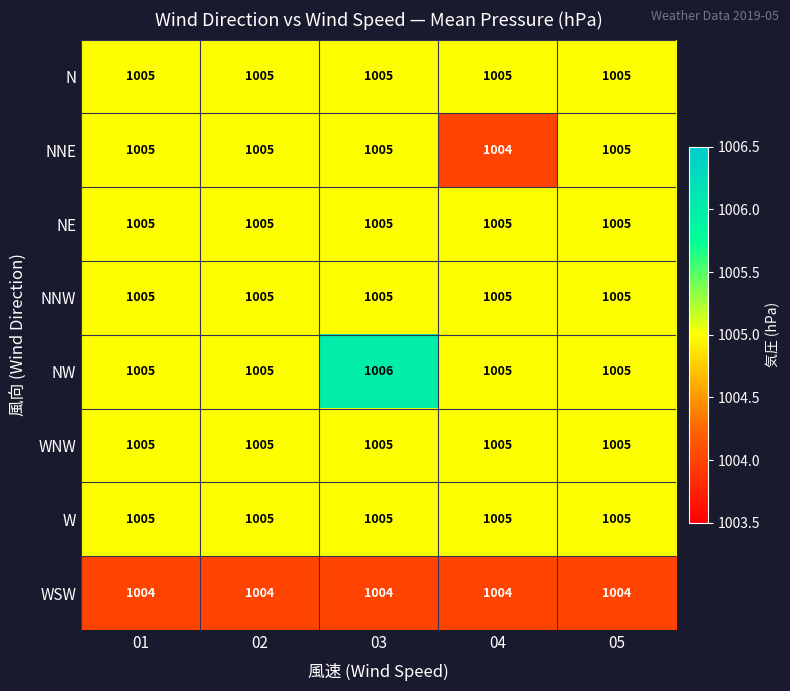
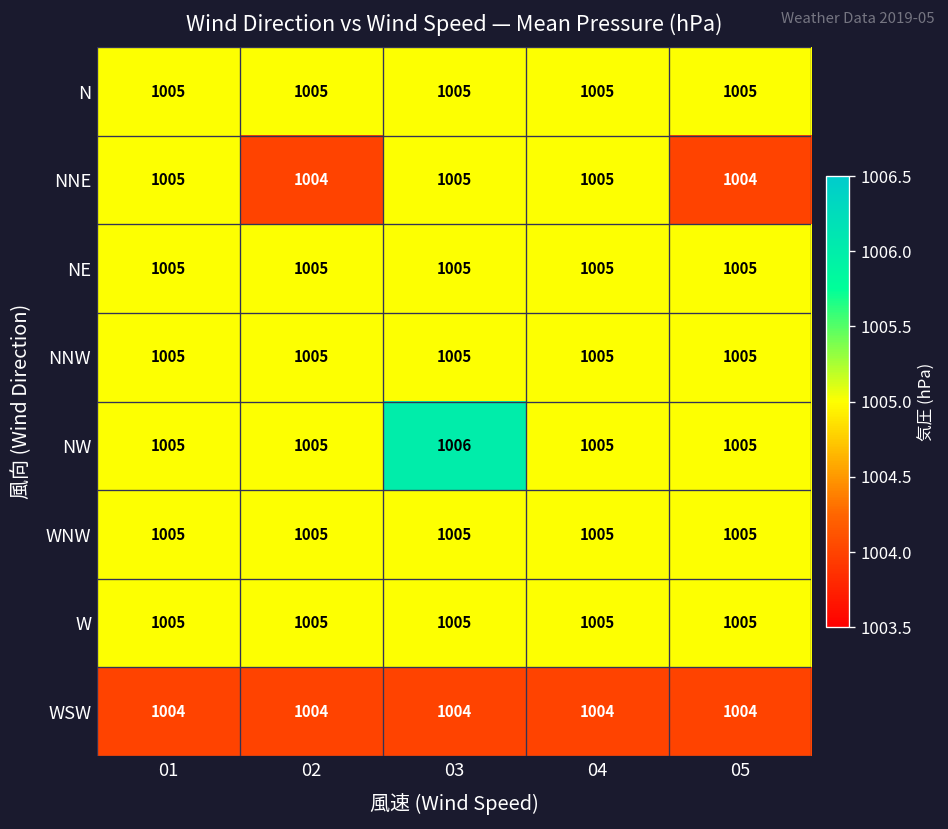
NNE, 02: 1005 -> 1004
NNE, 04: 1004 -> 1005
NNE, 05: 1005 -> 1004
